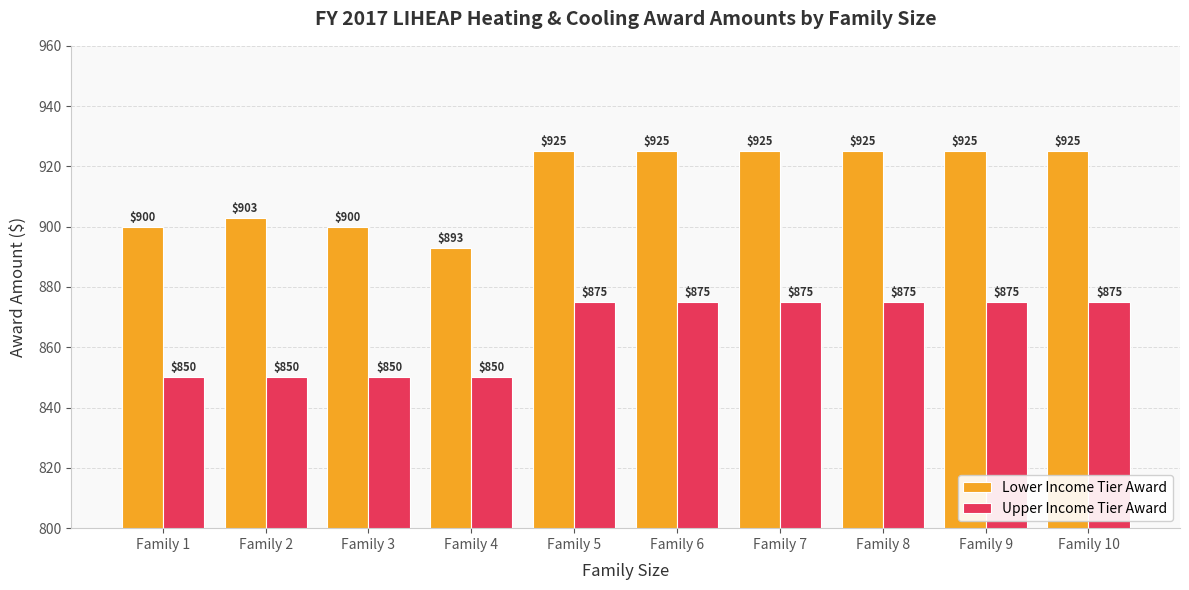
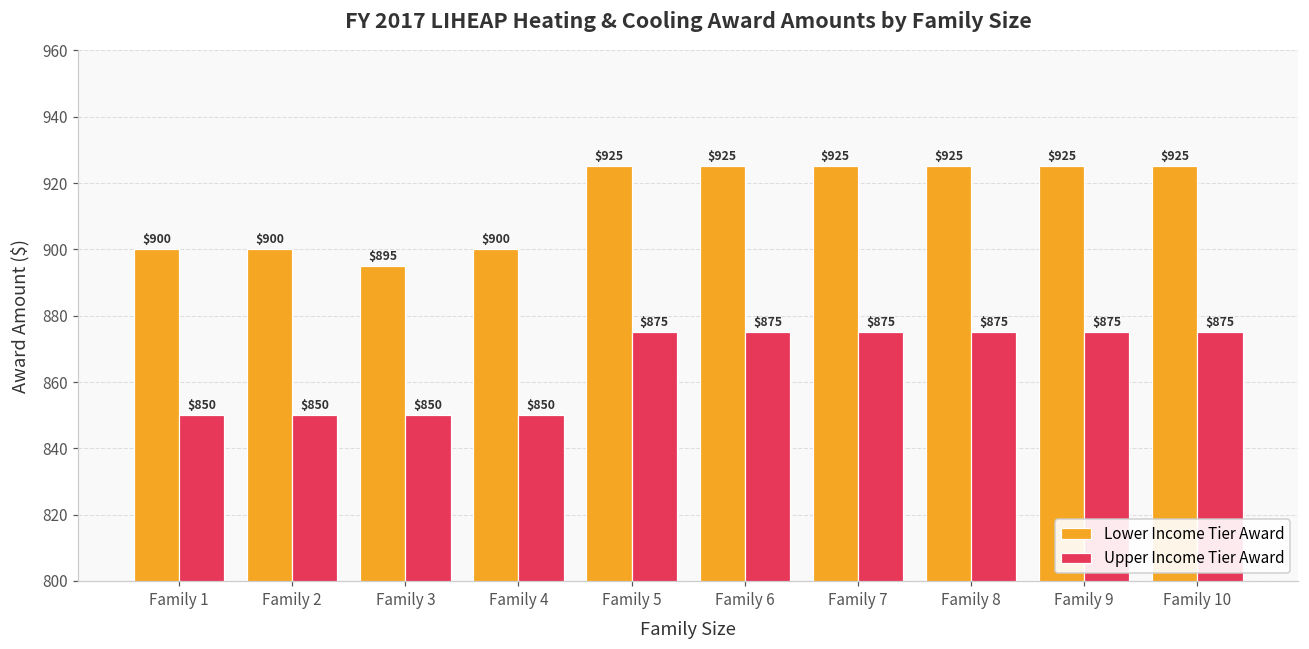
Lower Income Tier Award, Family 2: $903 -> $900
Lower Income Tier Award, Family 3: $900 -> $895
Lower Income Tier Award, Family 4: $893 -> $900
